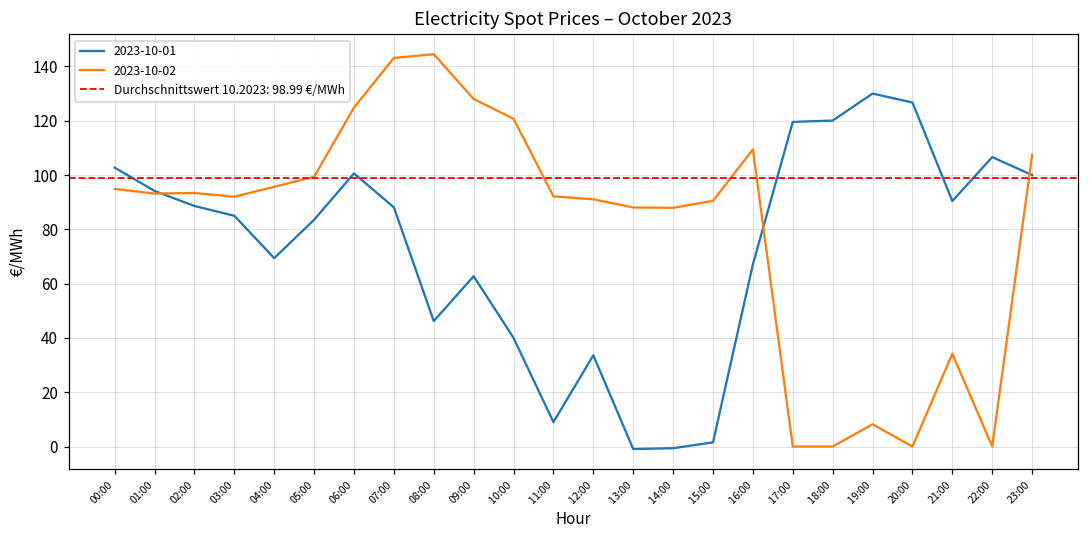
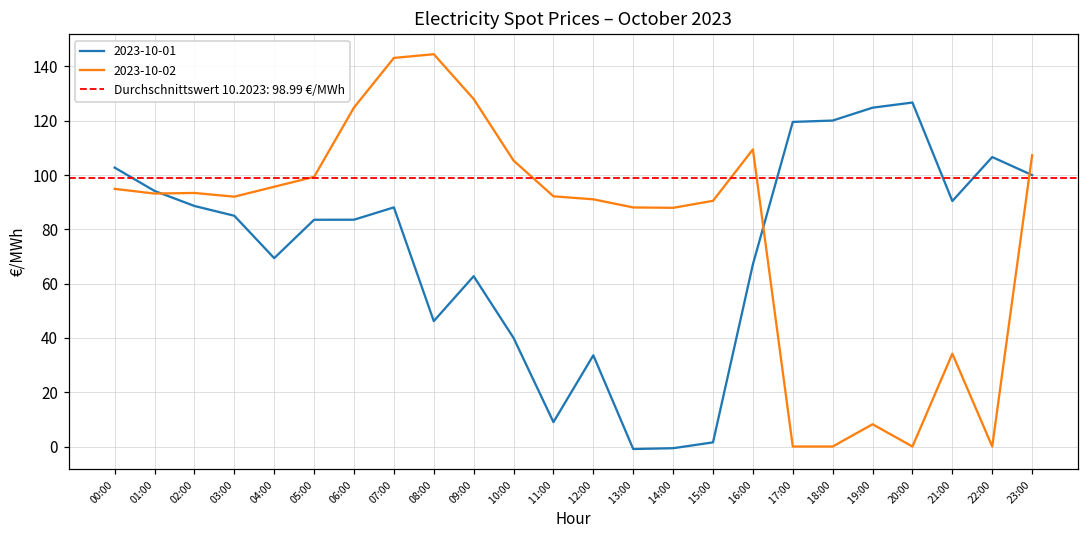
2023-10-01, 06:00: 101 -> 84
2023-10-02, 10:00: 121 -> 105
2023-10-01, 19:00: 130 -> 125
